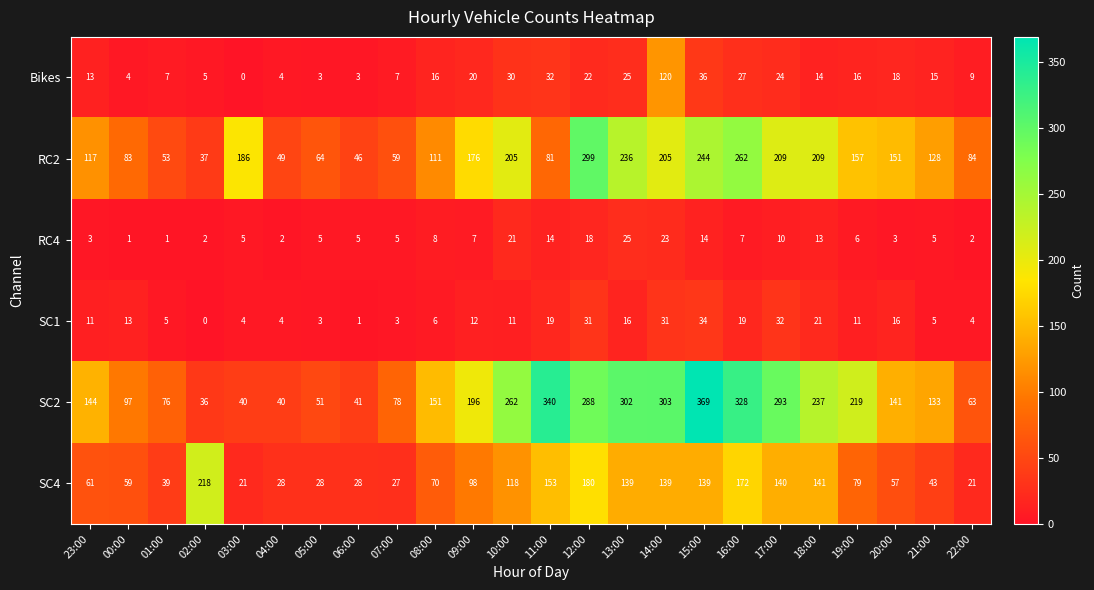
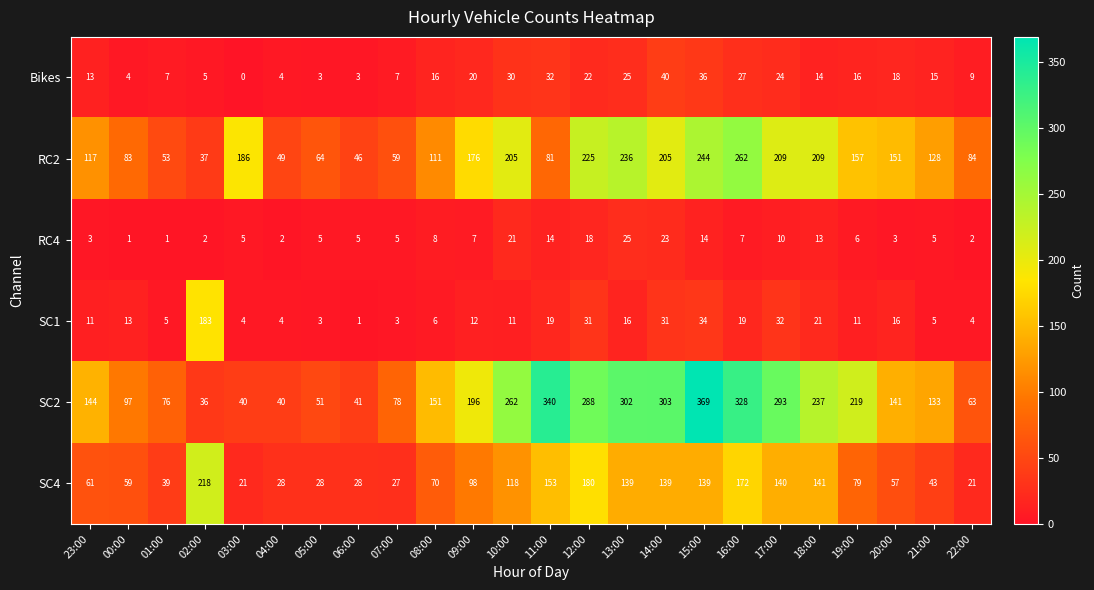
Bikes, 14:00: 120 -> 40
RC2, 12:00: 299 -> 225
SC1, 02:00: 0 -> 183
